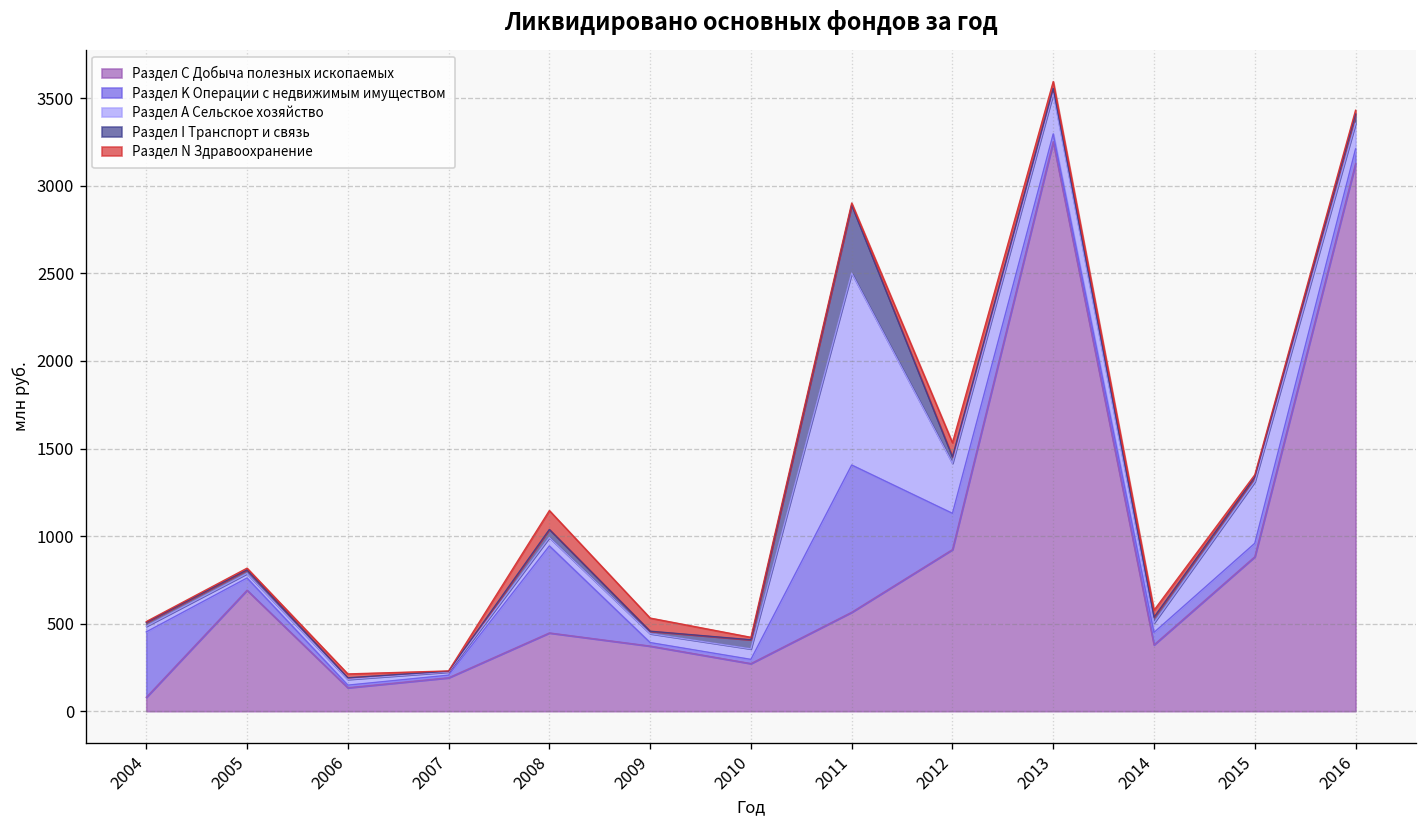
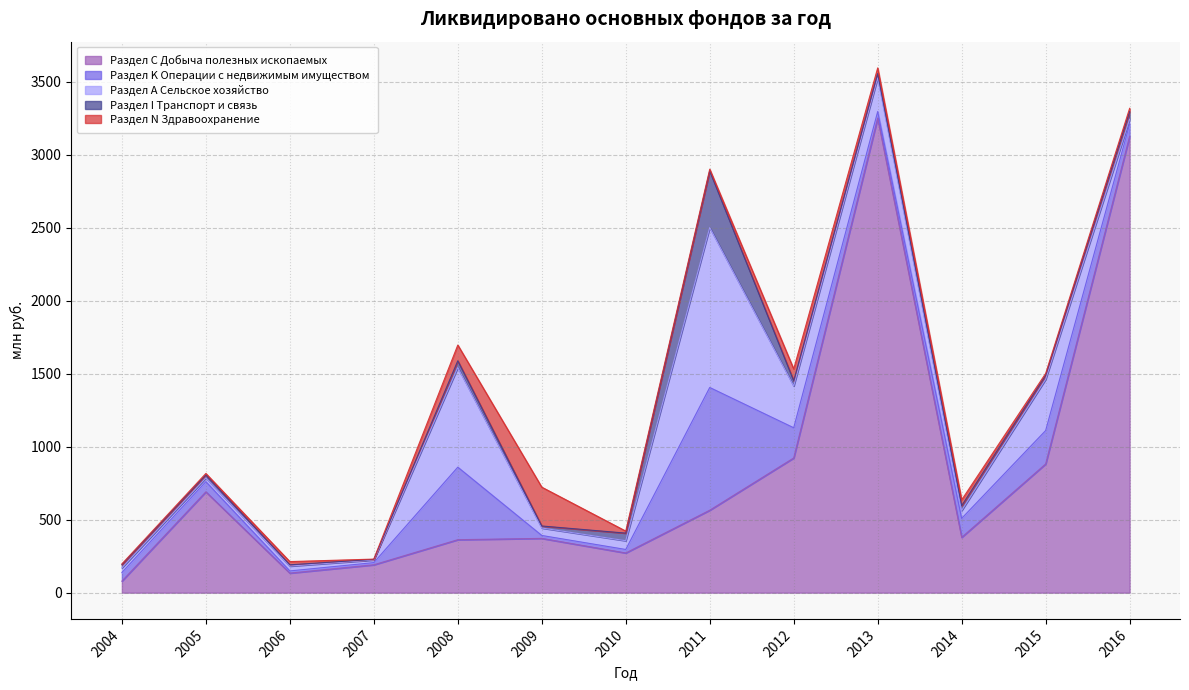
Раздел K Операции с недвижимым имуществом, 2004: 370 -> 60
Раздел С Добыча полезных ископаемых, 2008: 450 -> 360
Раздел А Сельское хозяйство, 2008: 50 -> 680
Раздел N Здравоохранение, 2009: 80 -> 270
Раздел K Операции с недвижимым имуществом, 2014: 70 -> 130
Раздел K Операции с недвижимым имуществом, 2015: 80 -> 230
Раздел А Сельское хозяйство, 2016: 150 -> 30
